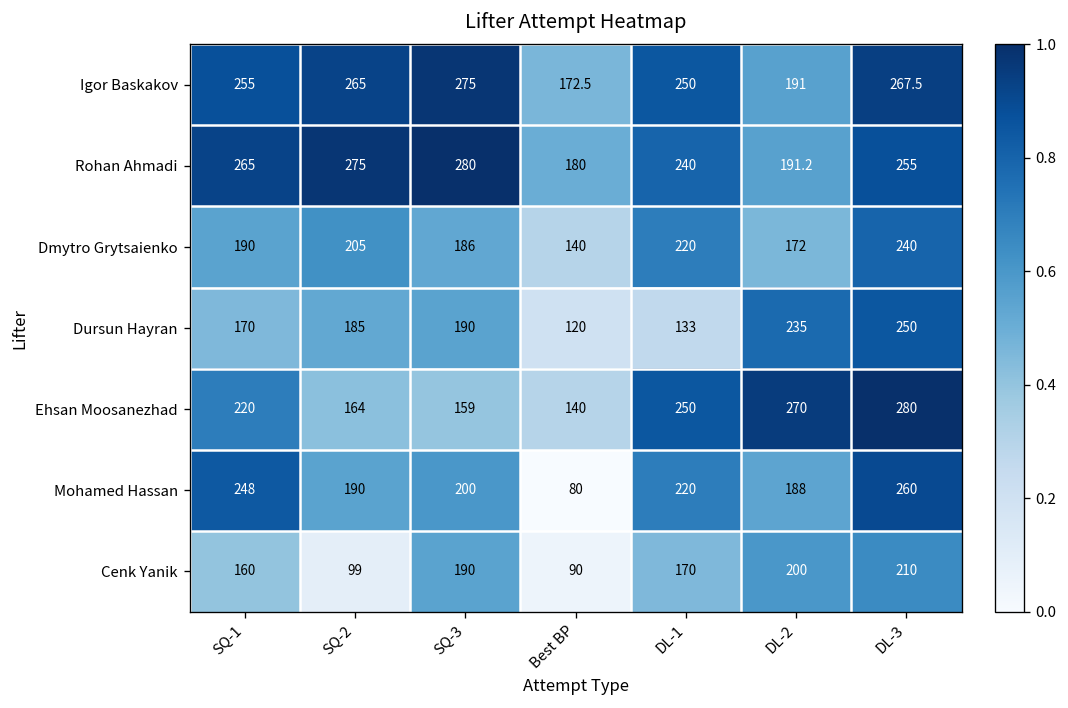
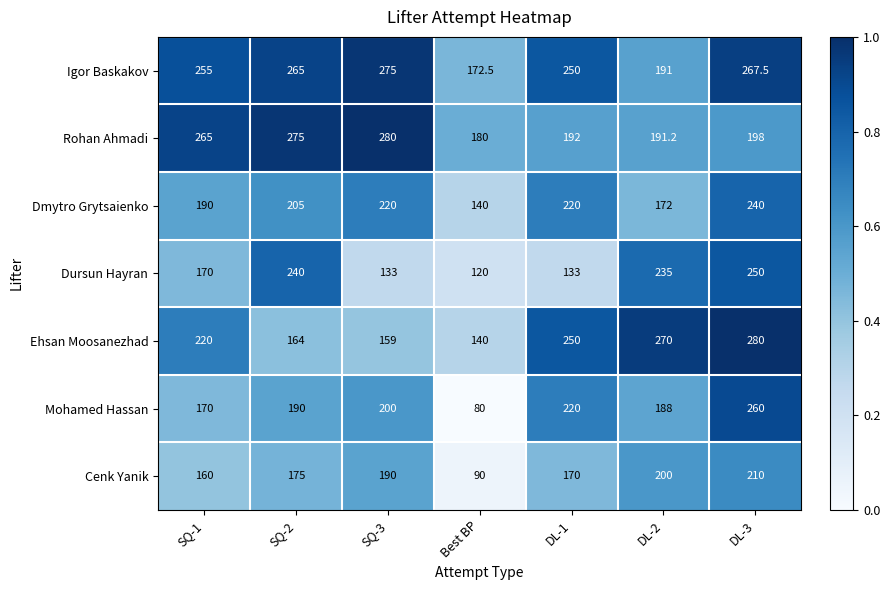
Rohan Ahmadi, DL-1: 240 -> 192
Rohan Ahmadi, DL-3: 255 -> 198
Dmytro Grytsaienko, SQ-3: 186 -> 220
Dursun Hayran, SQ-2: 185 -> 240
Dursun Hayran, SQ-3: 190 -> 133
Mohamed Hassan, SQ-1: 248 -> 170
Cenk Yanik, SQ-2: 99 -> 175
